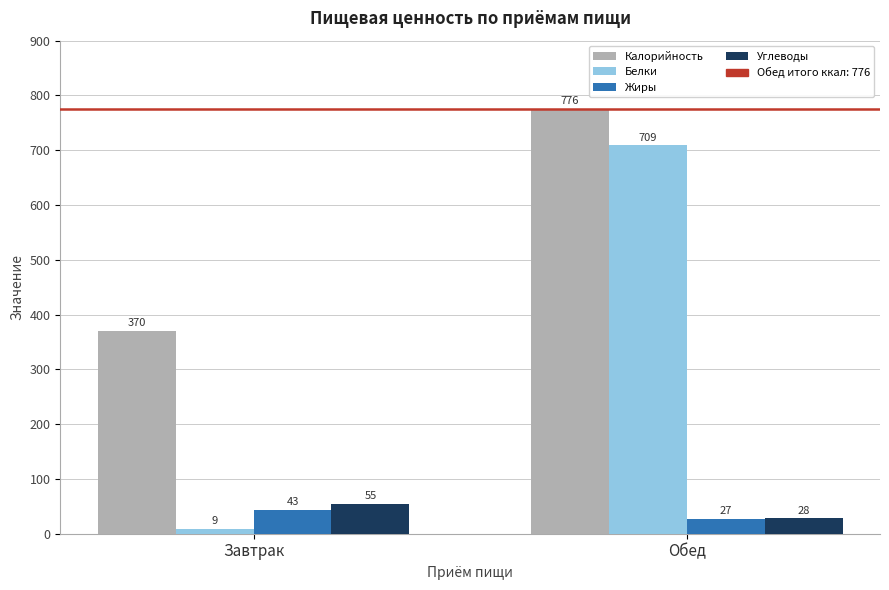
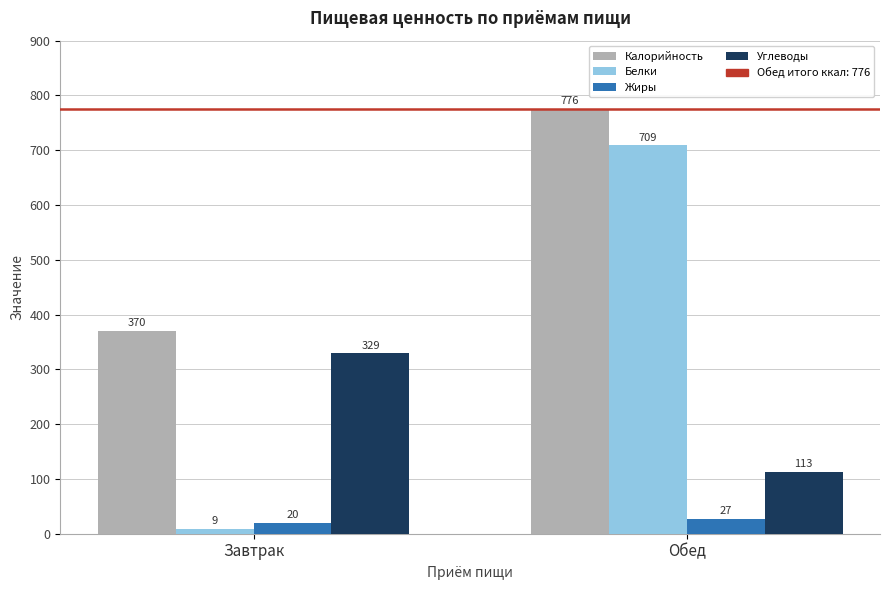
Жиры, Завтрак: 43 -> 20
Углеводы, Завтрак: 55 -> 329
Углеводы, Обед: 28 -> 113
